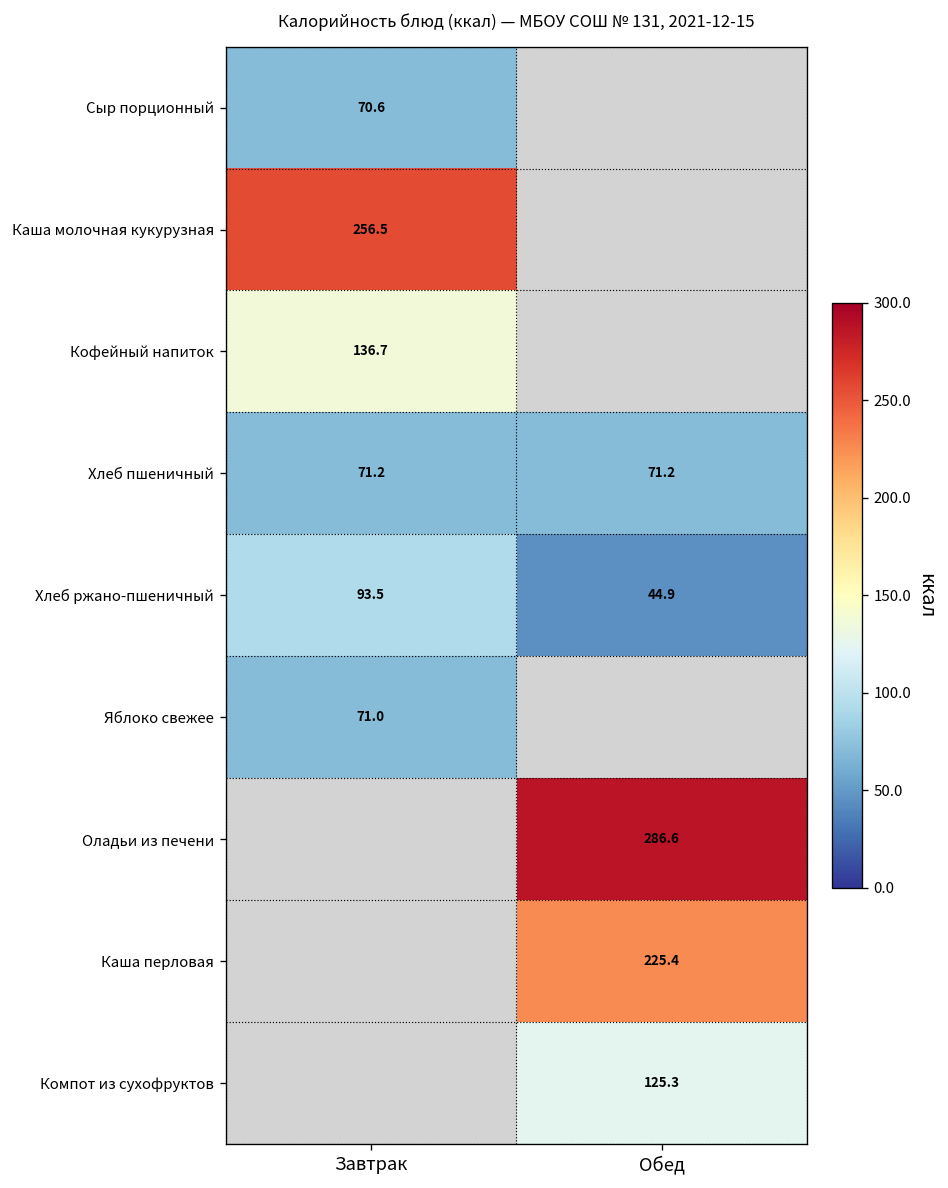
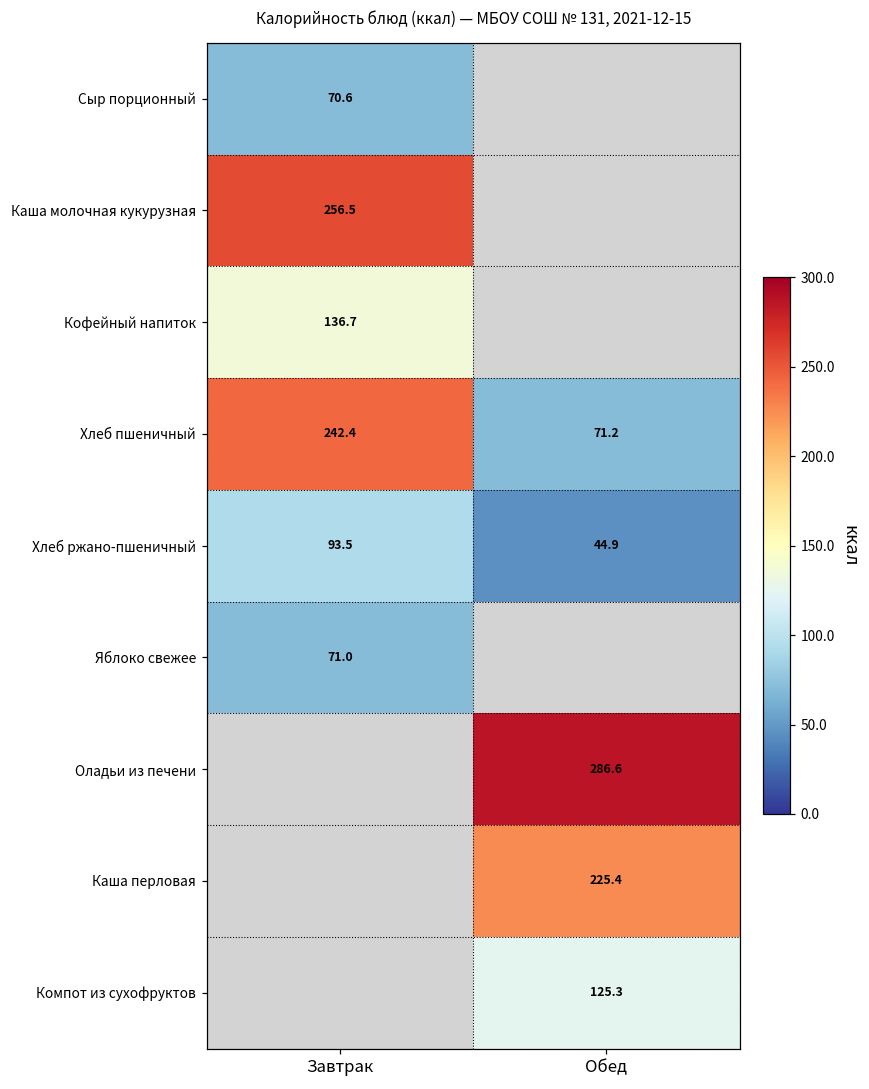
Хлеб пшеничный, Завтрак: 71.2 -> 242.4
